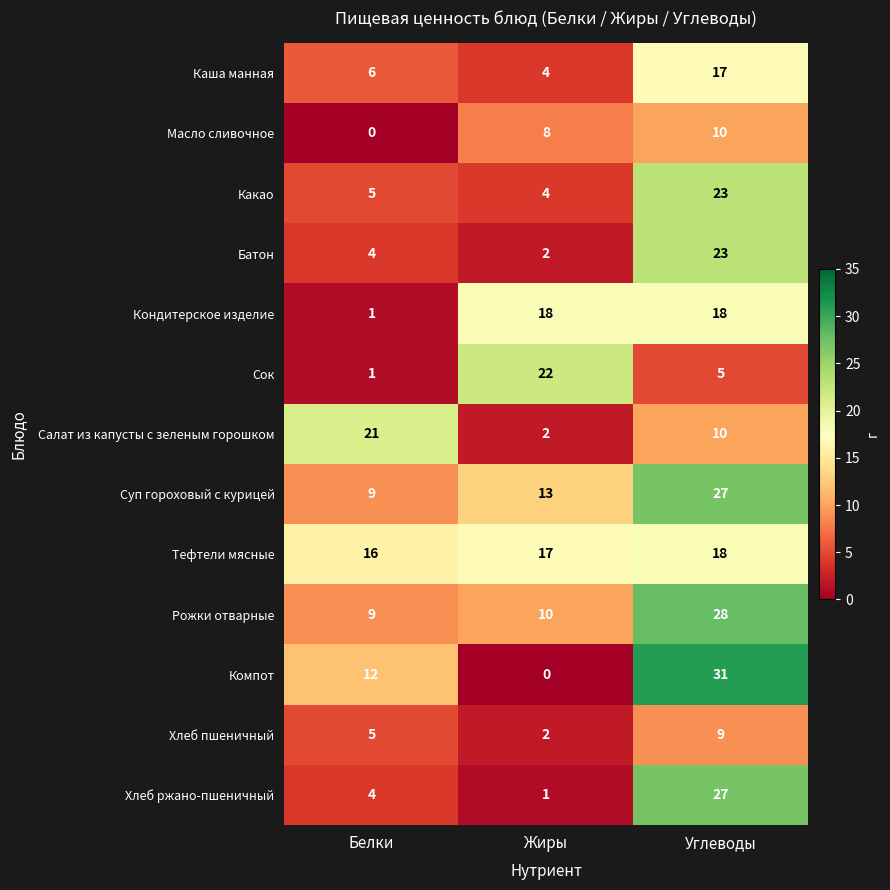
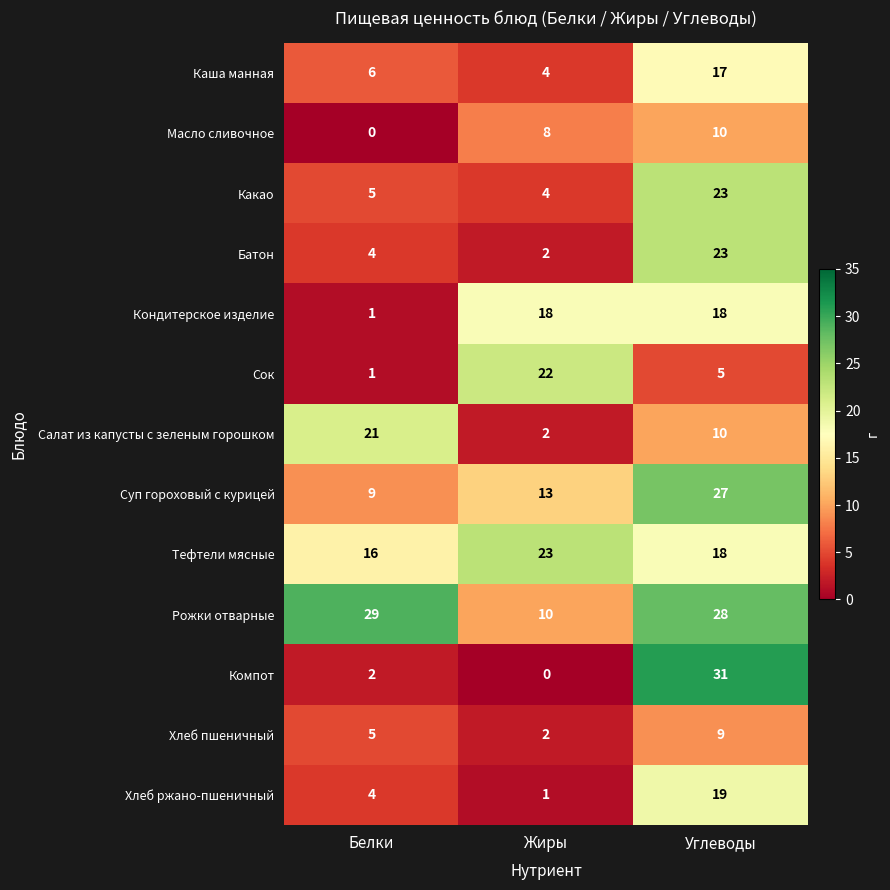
Тефтели мясные, Жиры: 17 -> 23
Рожки отварные, Белки: 9 -> 29
Компот, Белки: 12 -> 2
Хлеб ржано-пшеничный, Углеводы: 27 -> 19
